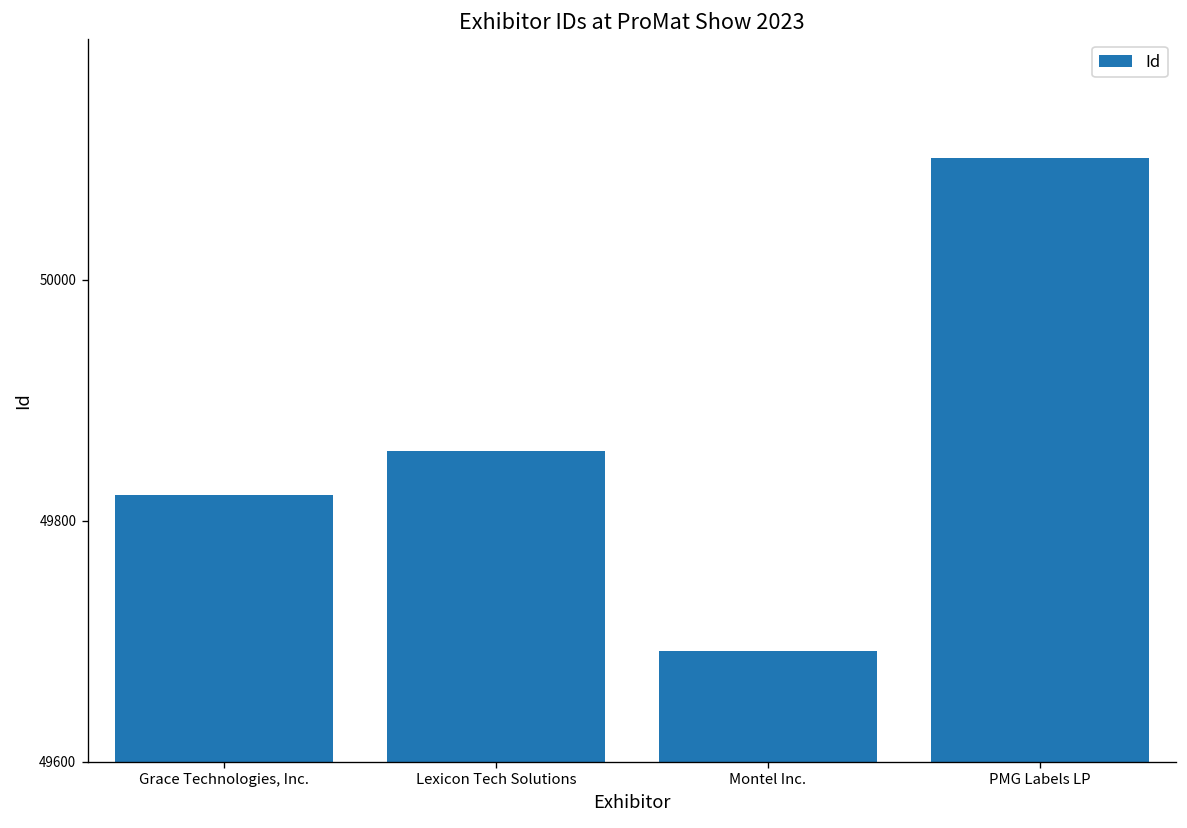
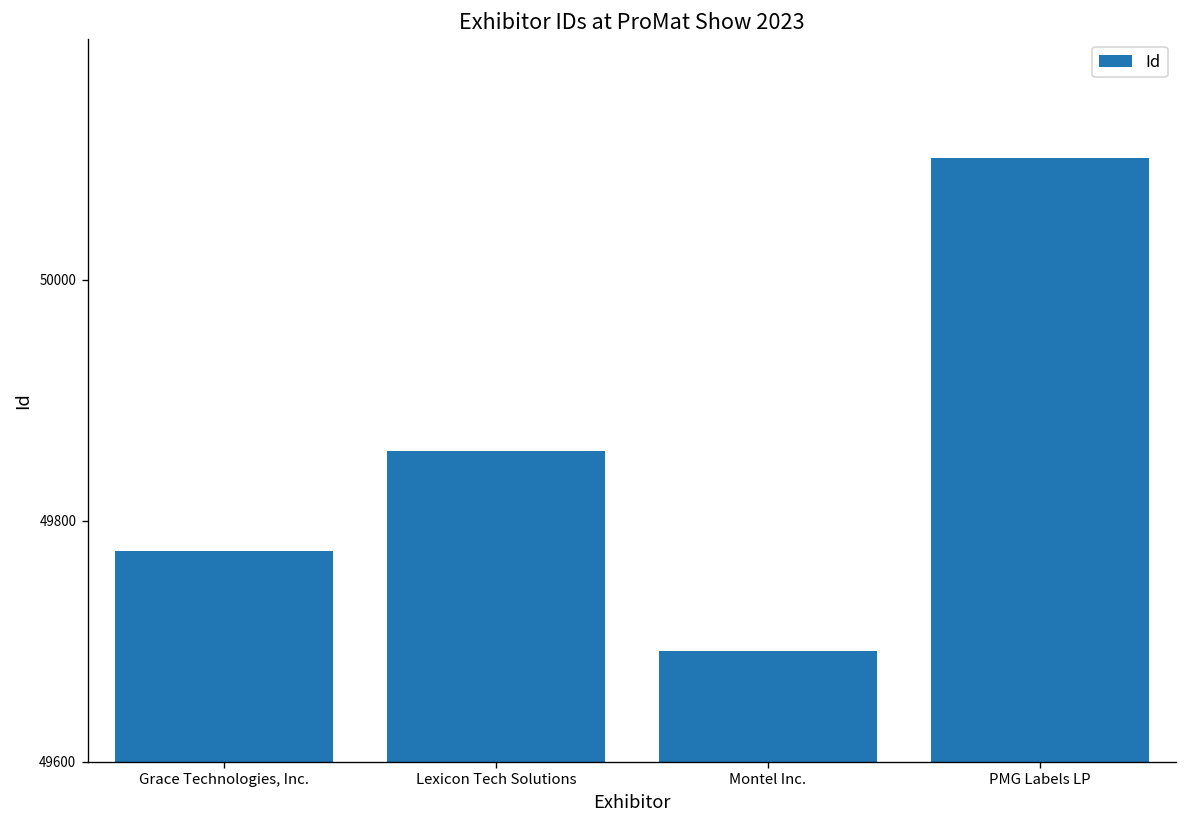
Grace Technologies, Inc.: 49821 -> 49775
